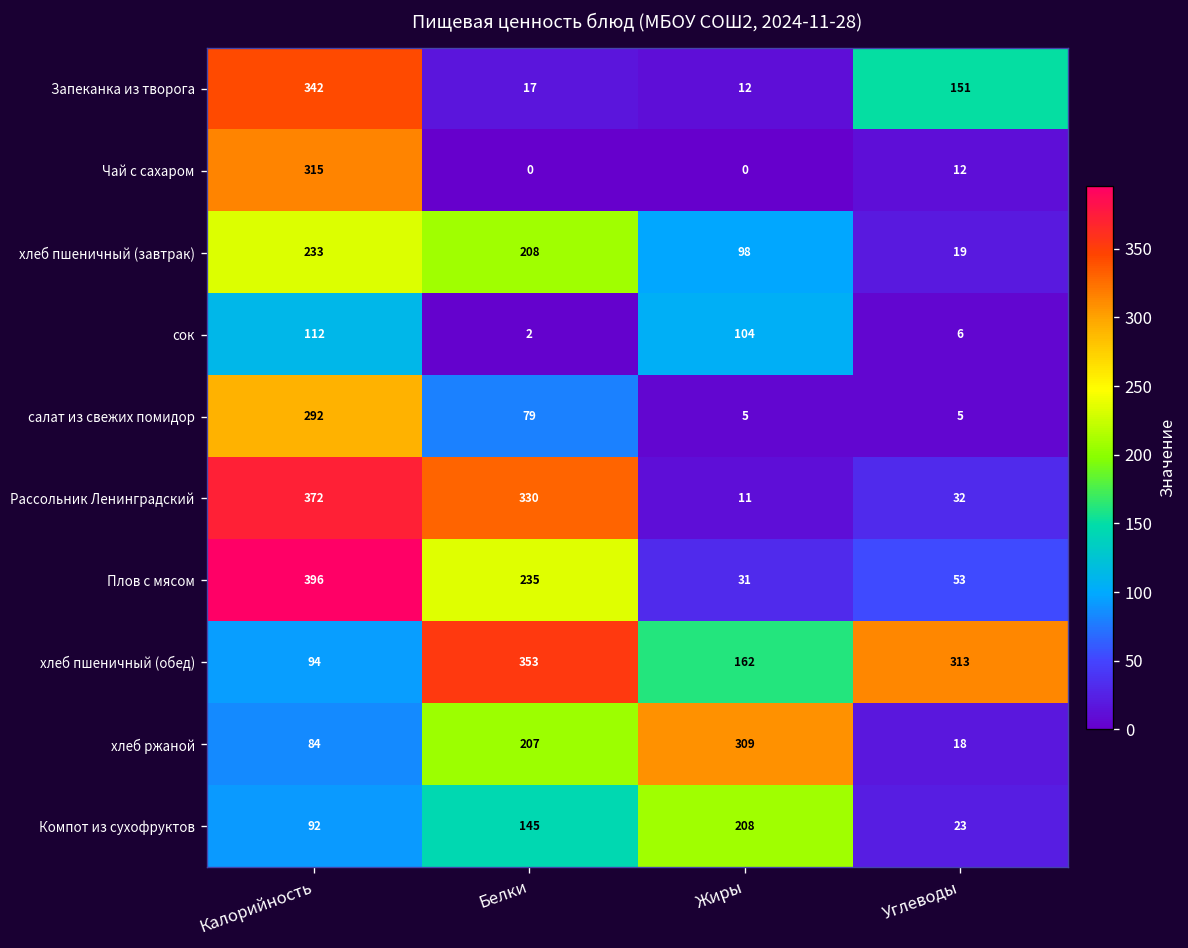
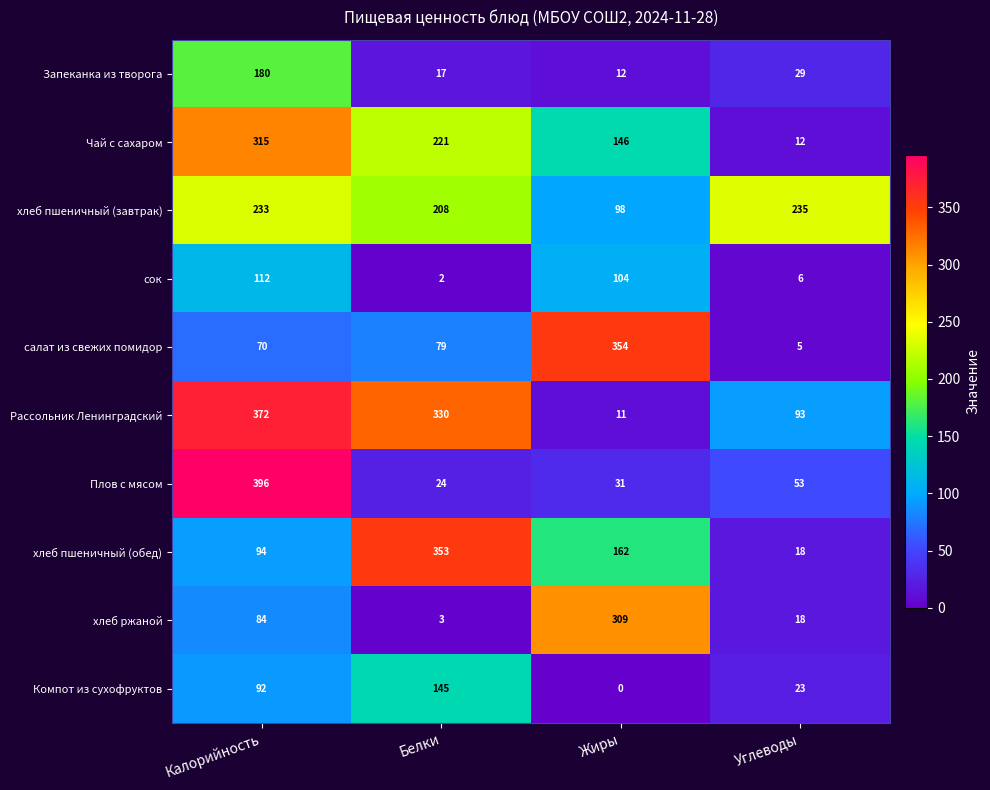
Запеканка из творога, Калорийность: 342 -> 180
Запеканка из творога, Углеводы: 151 -> 29
Чай с сахаром, Белки: 0 -> 221
Чай с сахаром, Жиры: 0 -> 146
хлеб пшеничный (завтрак), Углеводы: 19 -> 235
салат из свежих помидор, Калорийность: 292 -> 70
салат из свежих помидор, Жиры: 5 -> 354
Рассольник Ленинградский, Углеводы: 32 -> 93
Плов с мясом, Белки: 235 -> 24
хлеб пшеничный (обед), Углеводы: 313 -> 18
хлеб ржаной, Белки: 207 -> 3
Компот из сухофруктов, Жиры: 208 -> 0
